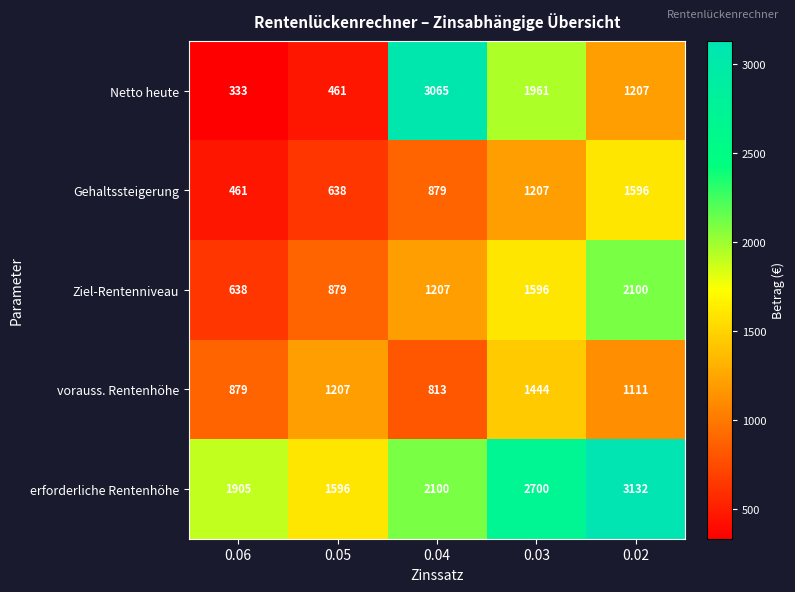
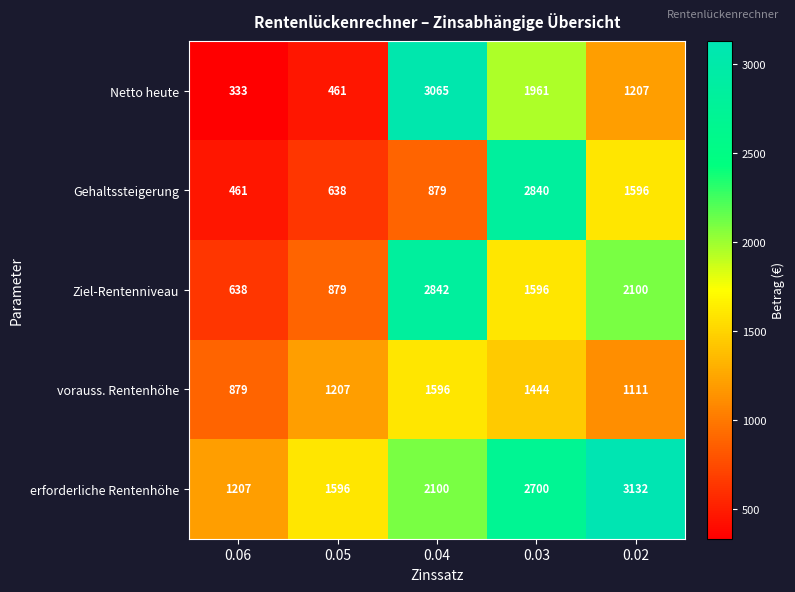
Gehaltssteigerung, 0.03: 1207 -> 2840
Ziel-Rentenniveau, 0.04: 1207 -> 2842
vorauss. Rentenhöhe, 0.04: 813 -> 1596
erforderliche Rentenhöhe, 0.06: 1905 -> 1207
